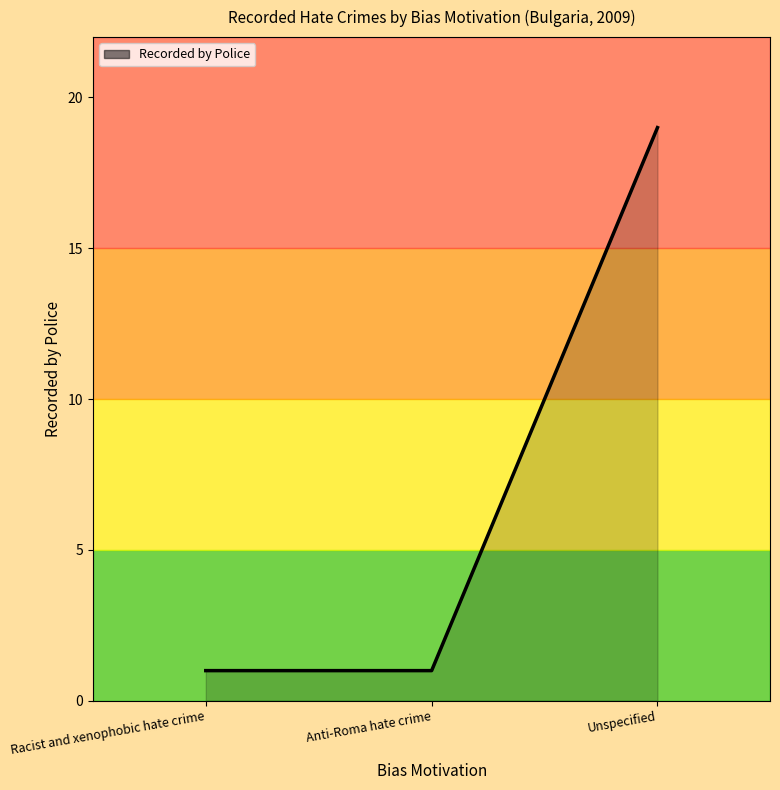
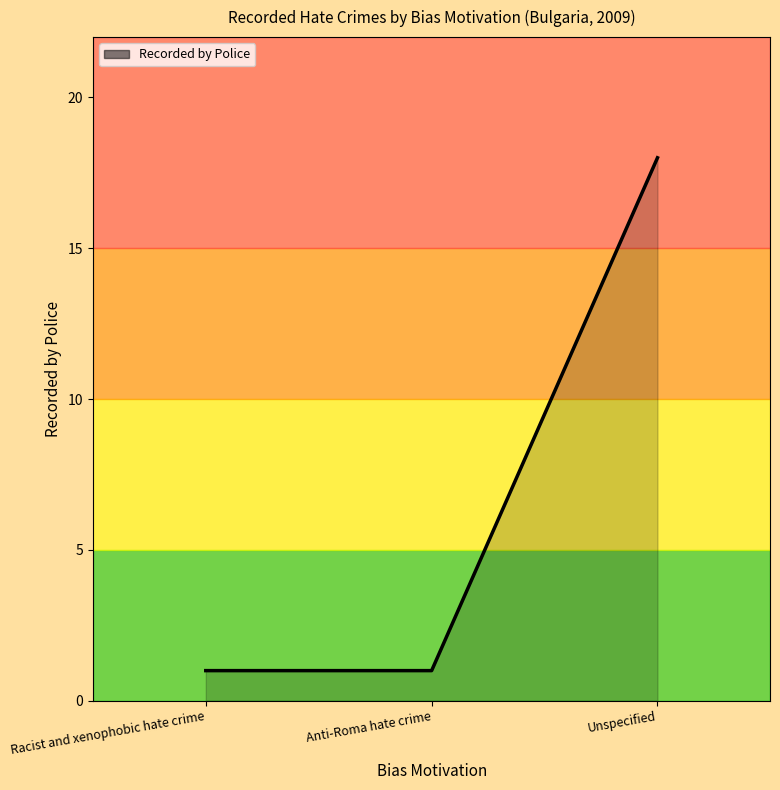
Recorded by Police, Unspecified: 19 -> 18
